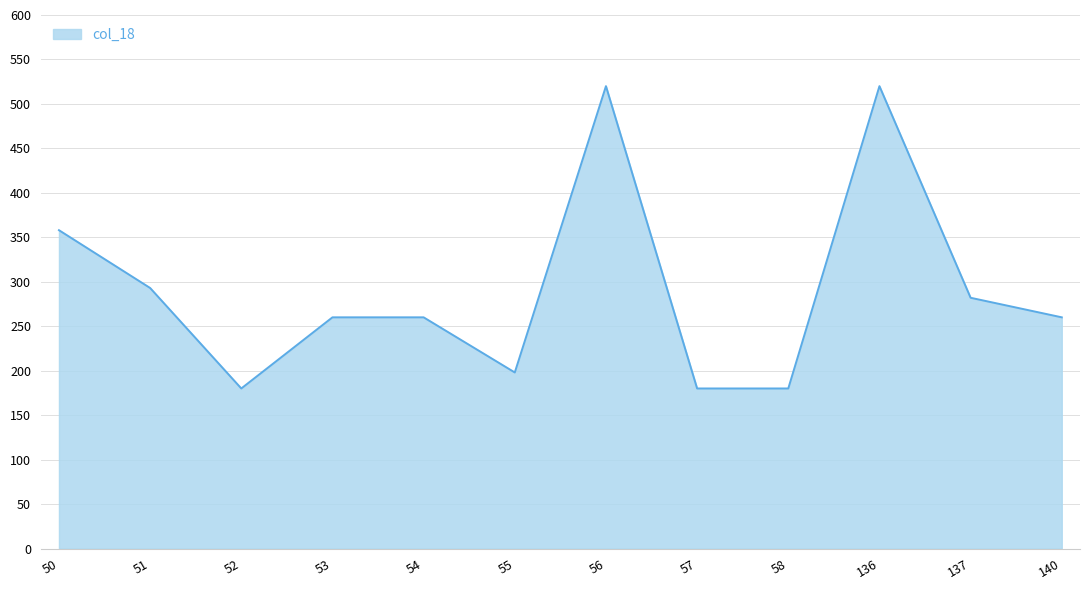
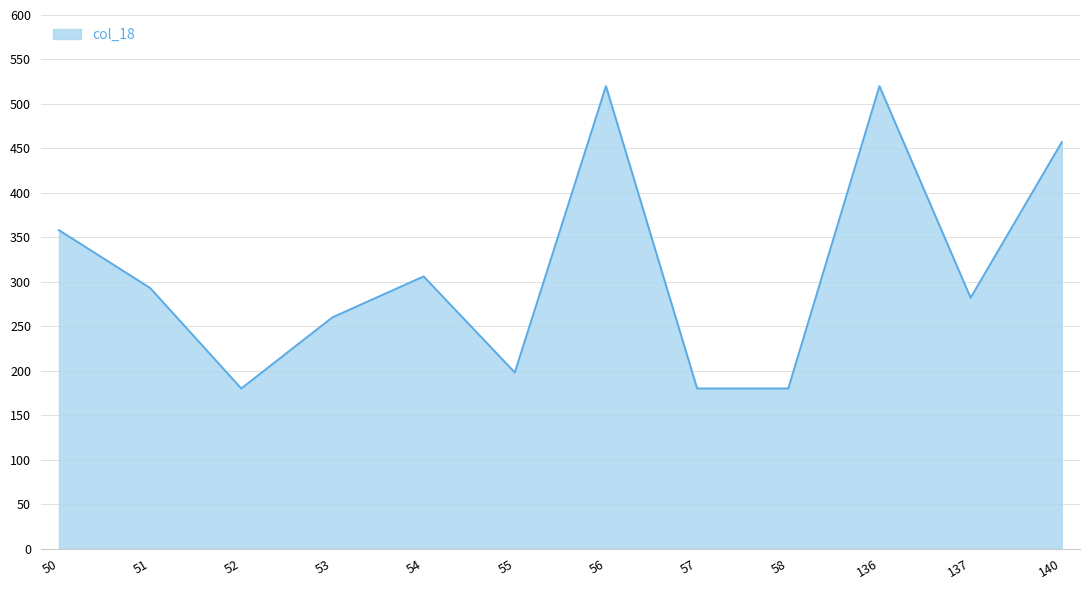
54: 260 -> 310
140: 260 -> 460
